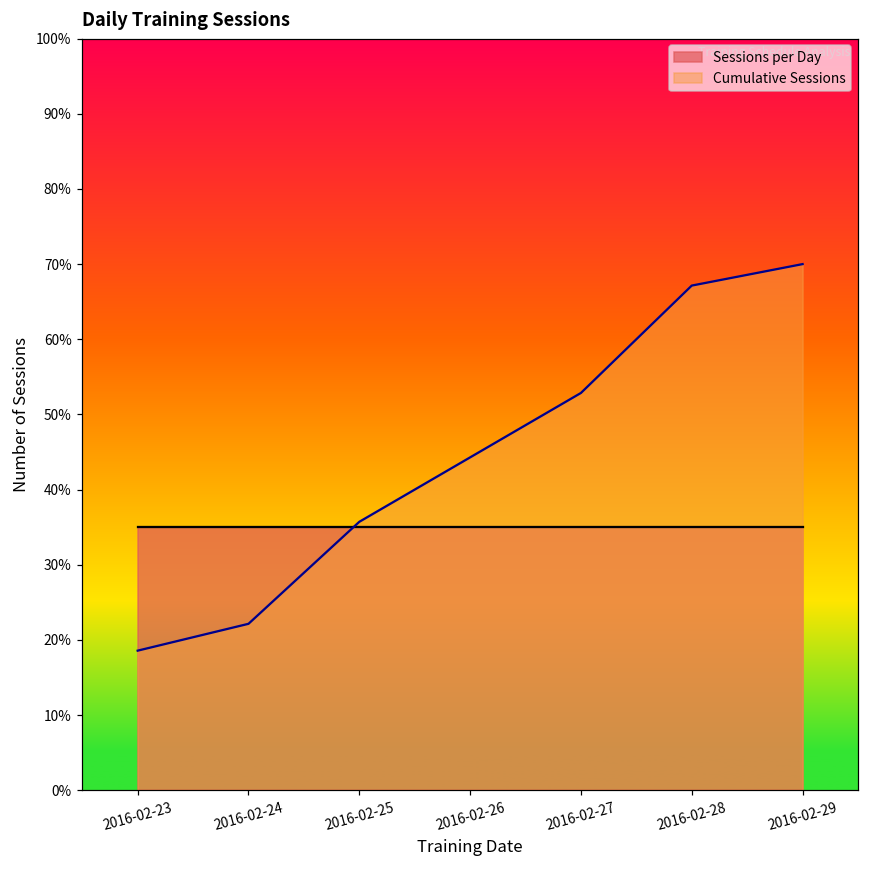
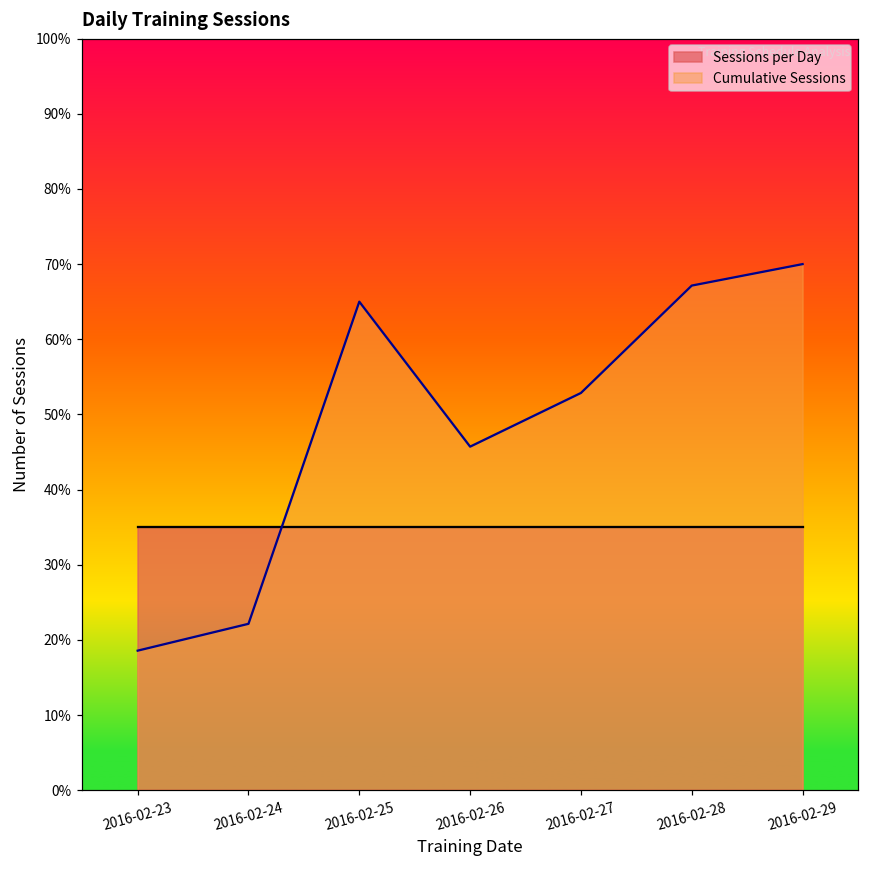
Cumulative Sessions, 2016-02-25: 36% -> 65%
Cumulative Sessions, 2016-02-26: 44% -> 46%
